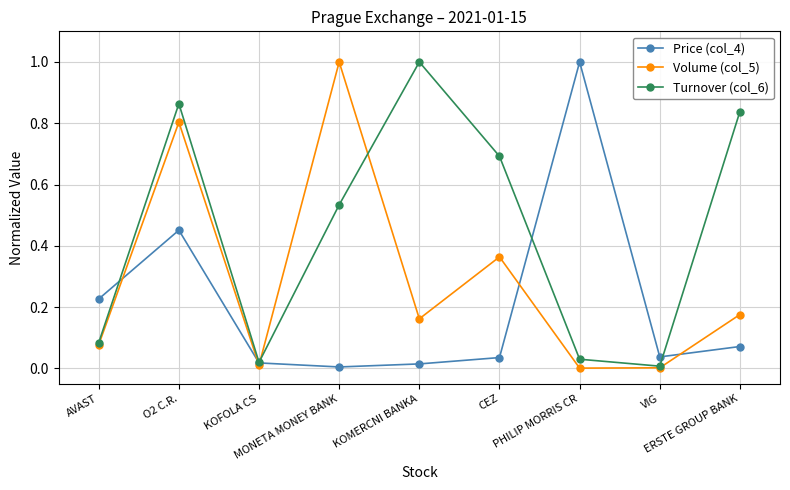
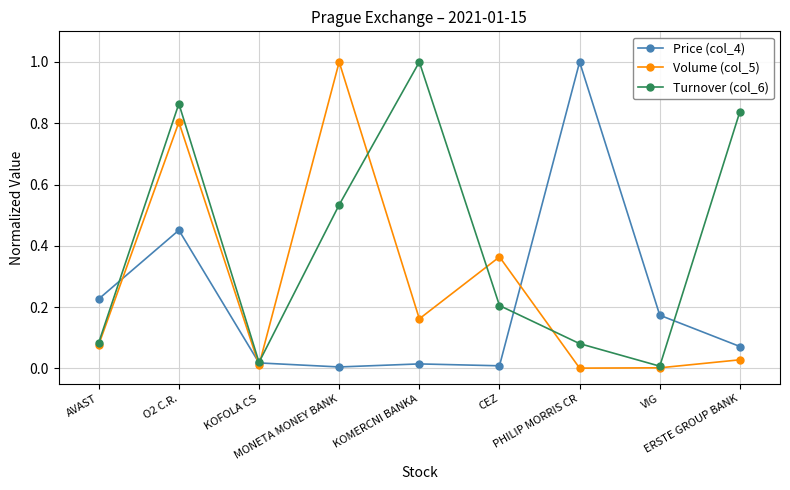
Price (col_4), CEZ: 0.04 -> 0.01
Turnover (col_6), CEZ: 0.69 -> 0.21
Turnover (col_6), PHILIP MORRIS CR: 0.03 -> 0.08
Price (col_4), VIG: 0.04 -> 0.17
Volume (col_5), ERSTE GROUP BANK: 0.18 -> 0.03
